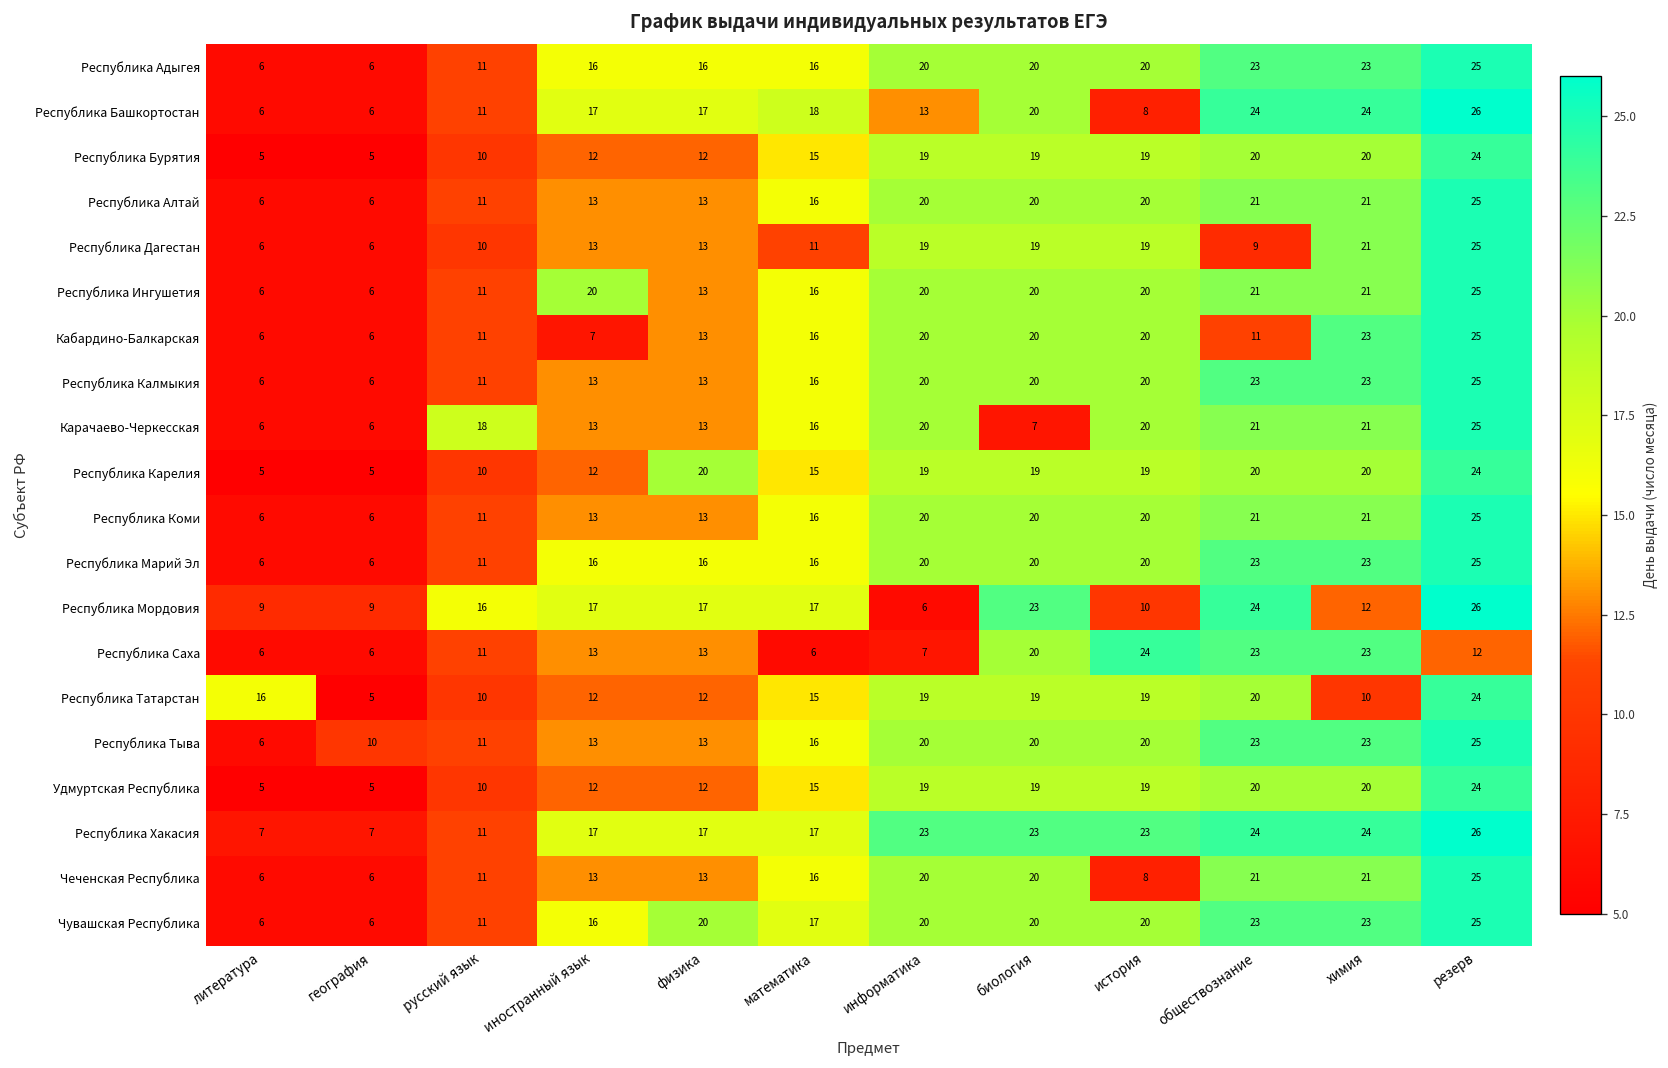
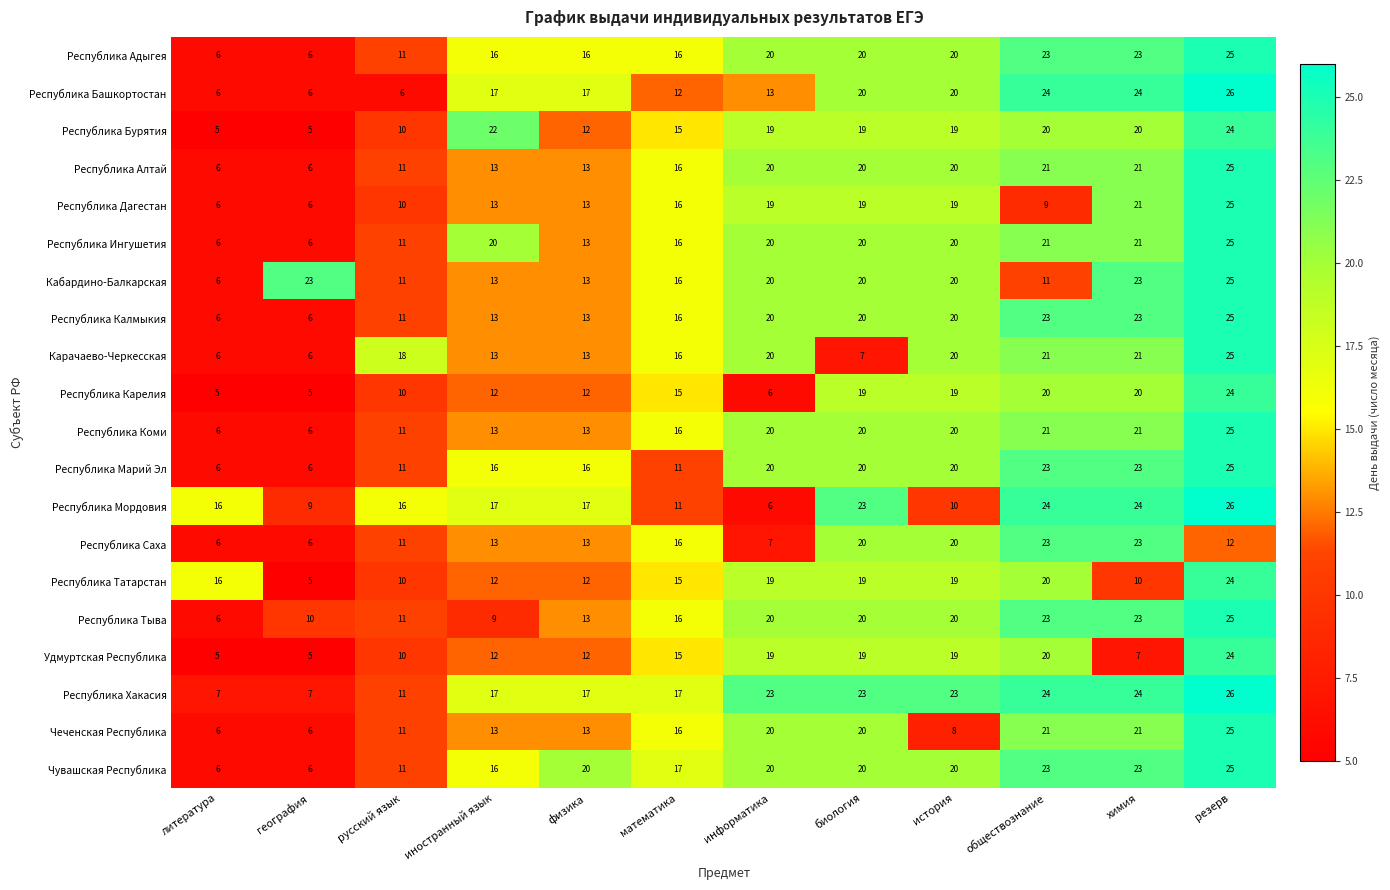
Республика Башкортостан, русский язык: 11 -> 6
Республика Башкортостан, математика: 18 -> 12
Республика Башкортостан, история: 8 -> 20
Республика Бурятия, иностранный язык: 12 -> 22
Республика Дагестан, математика: 11 -> 16
Кабардино-Балкарская, география: 6 -> 23
Кабардино-Балкарская, иностранный язык: 7 -> 13
Республика Карелия, физика: 20 -> 12
Республика Карелия, информатика: 19 -> 6
Республика Марий Эл, математика: 16 -> 11
Республика Мордовия, литература: 9 -> 16
Республика Мордовия, математика: 17 -> 11
Республика Мордовия, химия: 12 -> 24
Республика Саха, математика: 6 -> 16
Республика Саха, история: 24 -> 20
Республика Тыва, иностранный язык: 13 -> 9
Удмуртская Республика, химия: 20 -> 7
